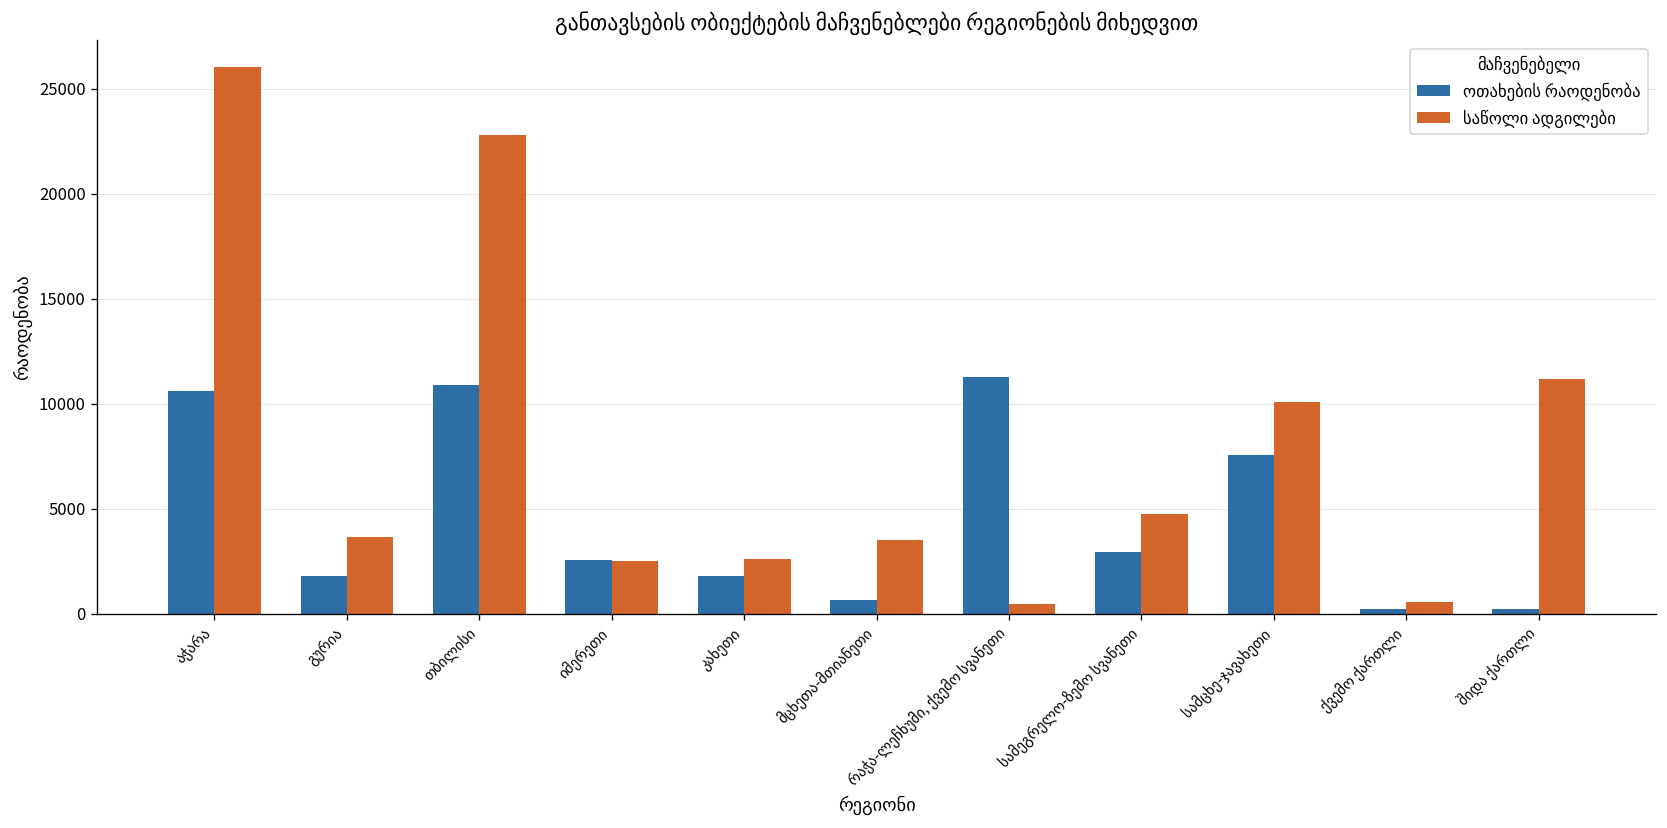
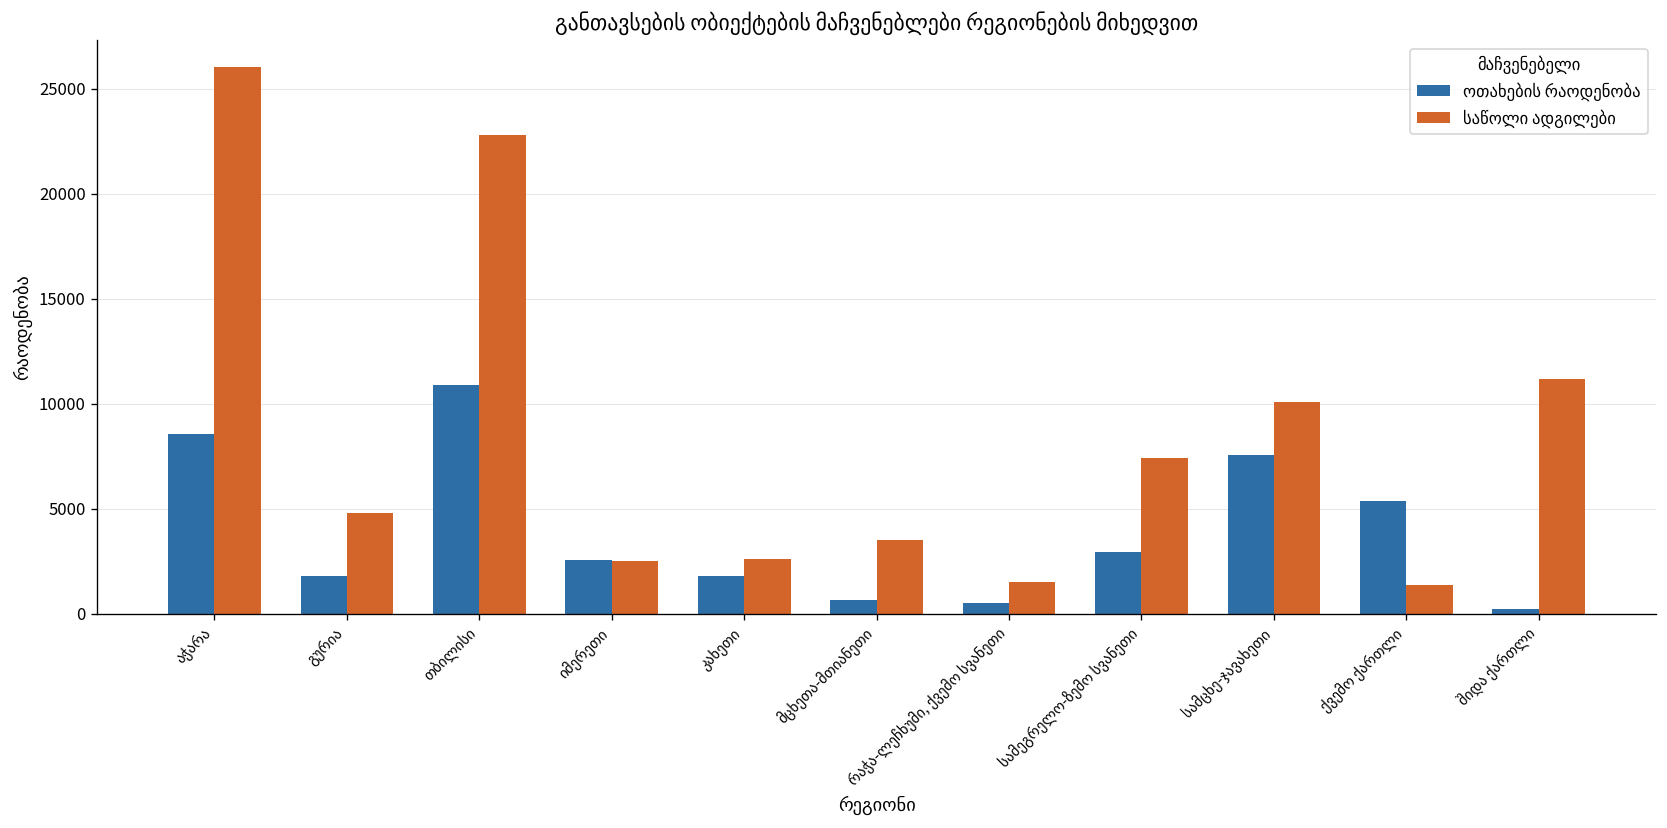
ოთახების რაოდენობა, აჭარა: 10600 -> 8500
საწოლი ადგილები, გურია: 3600 -> 4800
ოთახების რაოდენობა, რაჭა-ლეჩხუმი, ქვემო სვანეთი: 11300 -> 500
საწოლი ადგილები, რაჭა-ლეჩხუმი, ქვემო სვანეთი: 400 -> 1500
საწოლი ადგილები, სამეგრელო-ზემო სვანეთი: 4700 -> 7400
ოთახების რაოდენობა, ქვემო ქართლი: 200 -> 5400
საწოლი ადგილები, ქვემო ქართლი: 600 -> 1300
